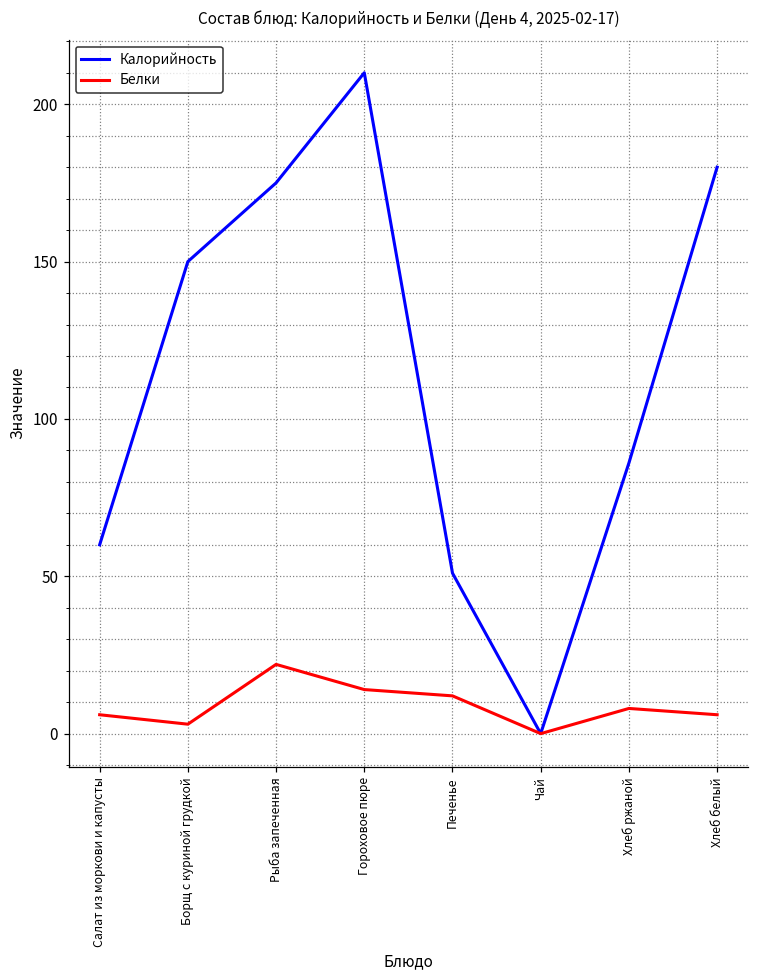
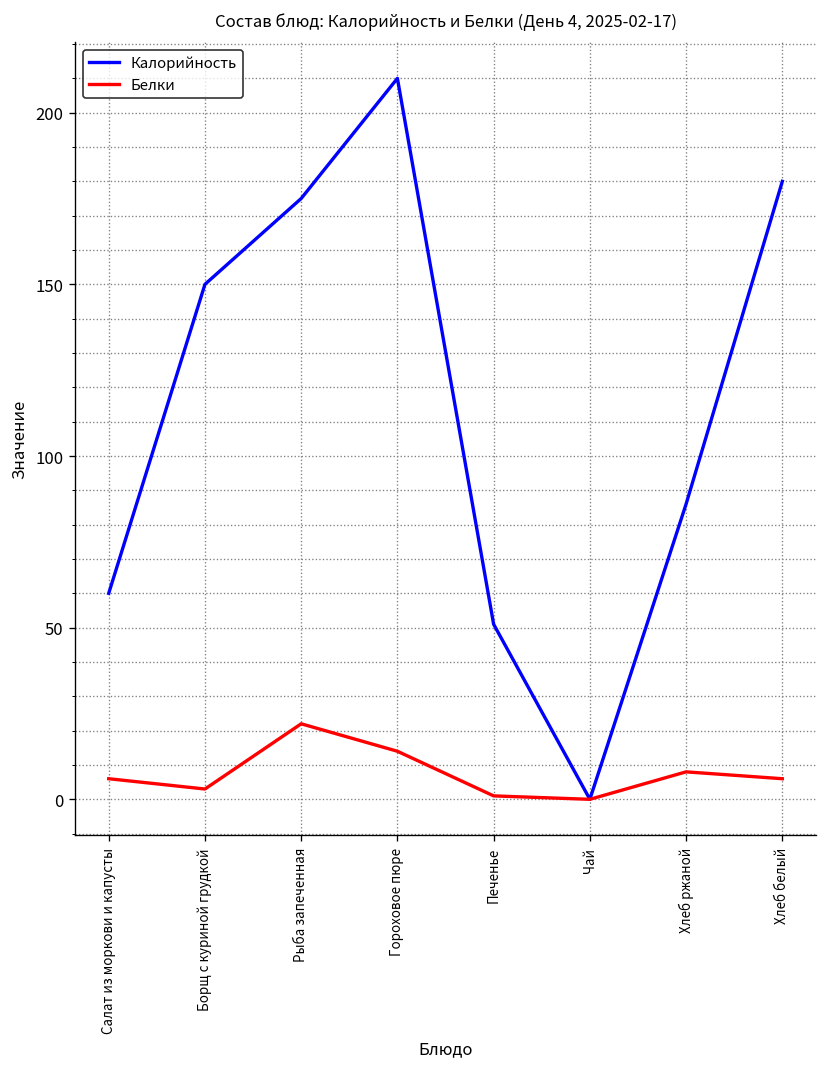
Белки, Печенье: 12 -> 1
